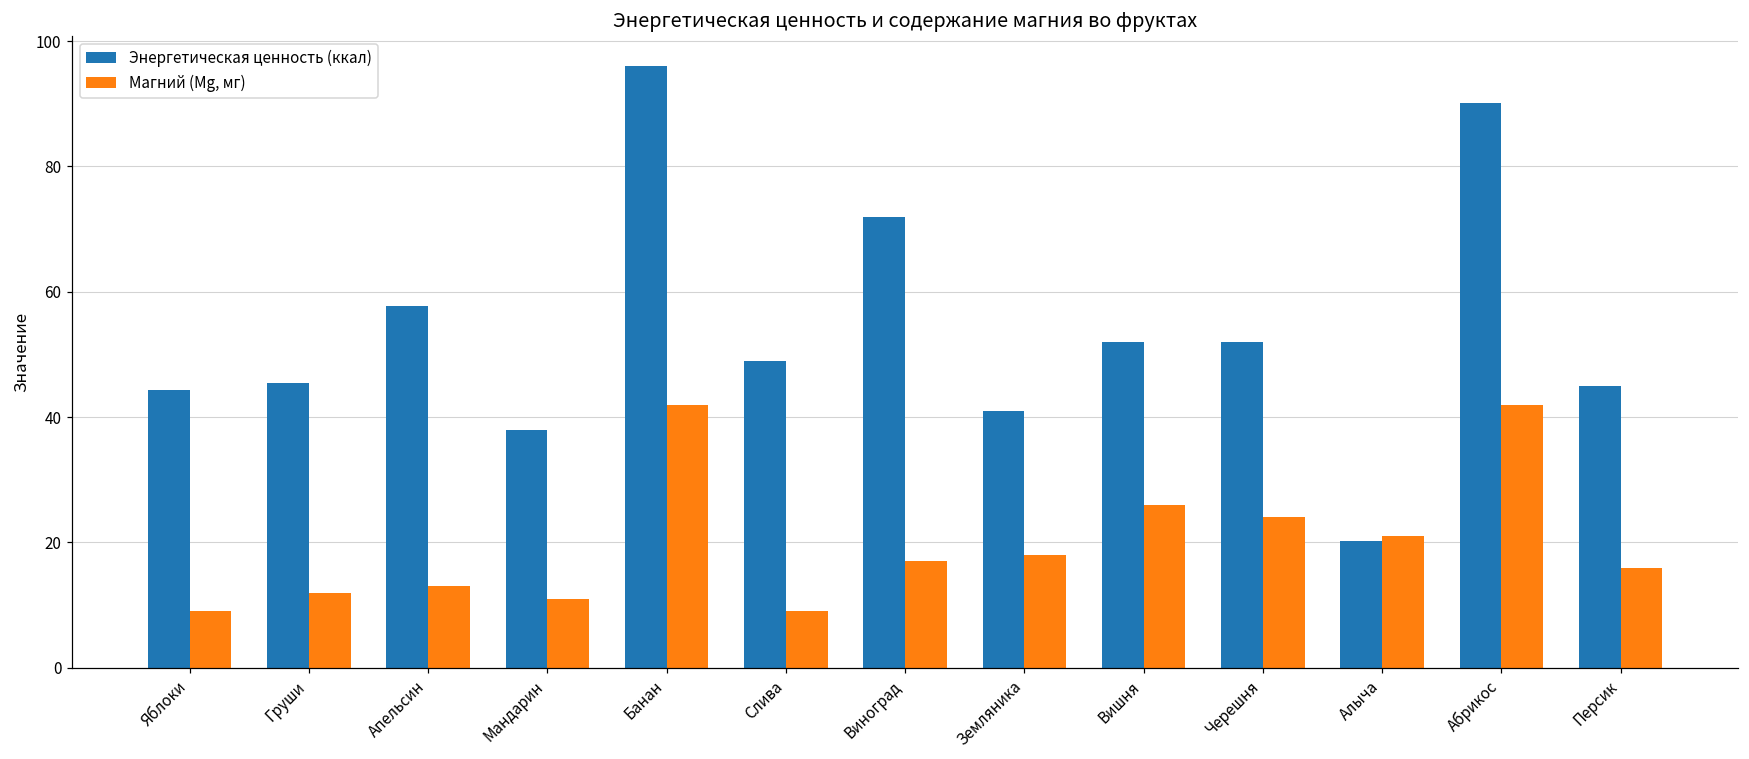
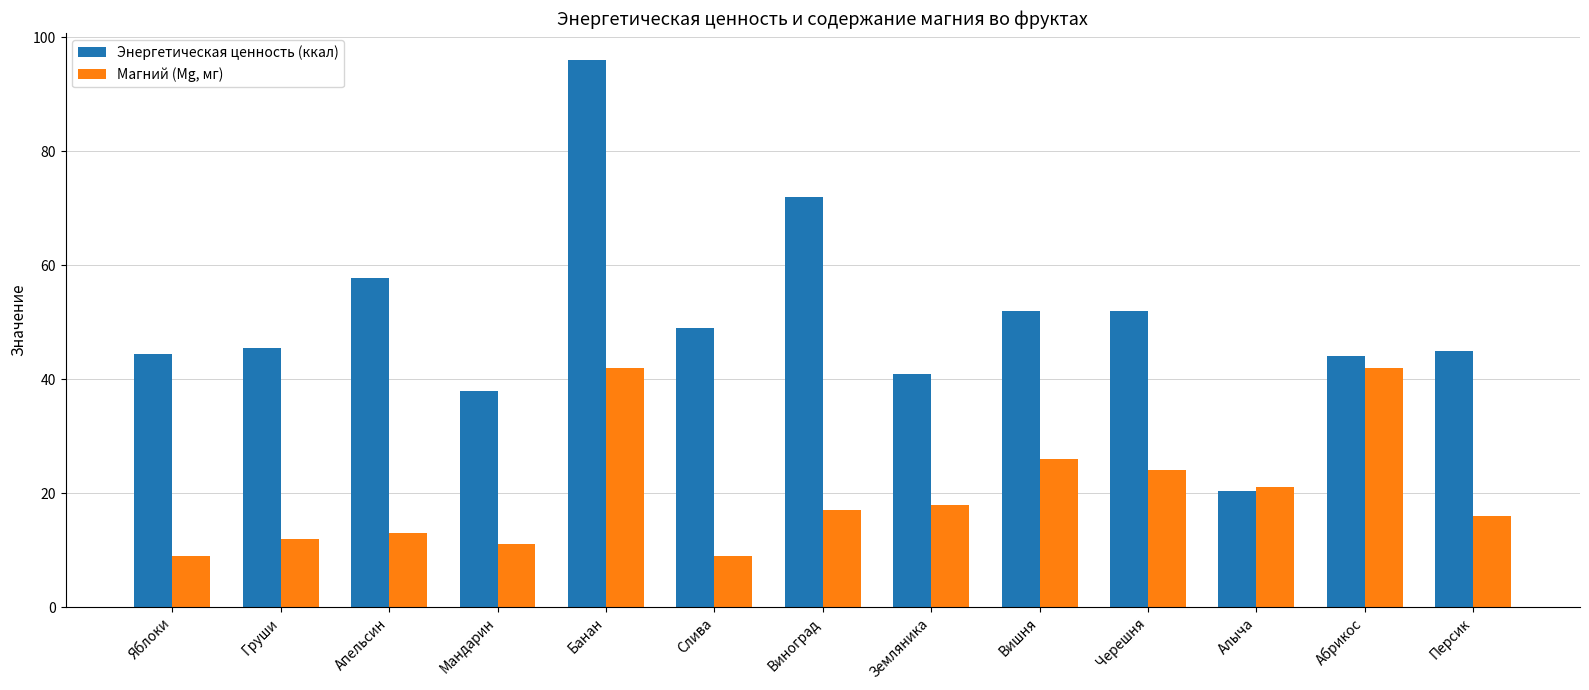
Энергетическая ценность (ккал), Абрикос: 90 -> 44
